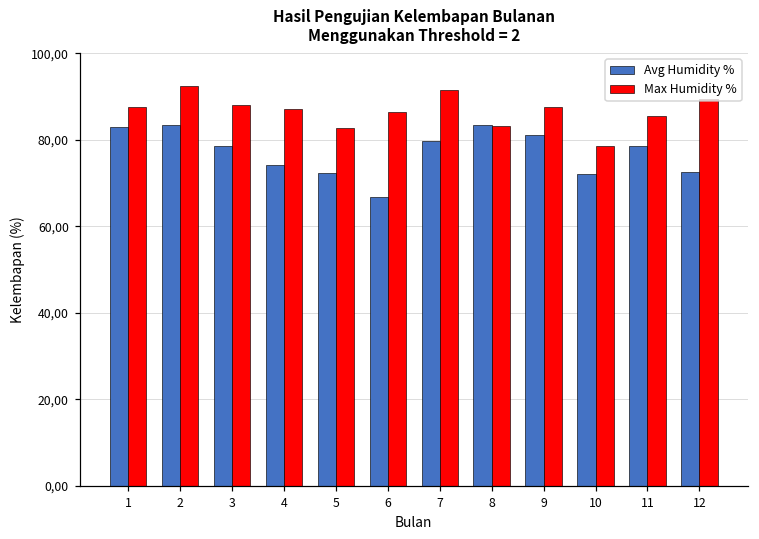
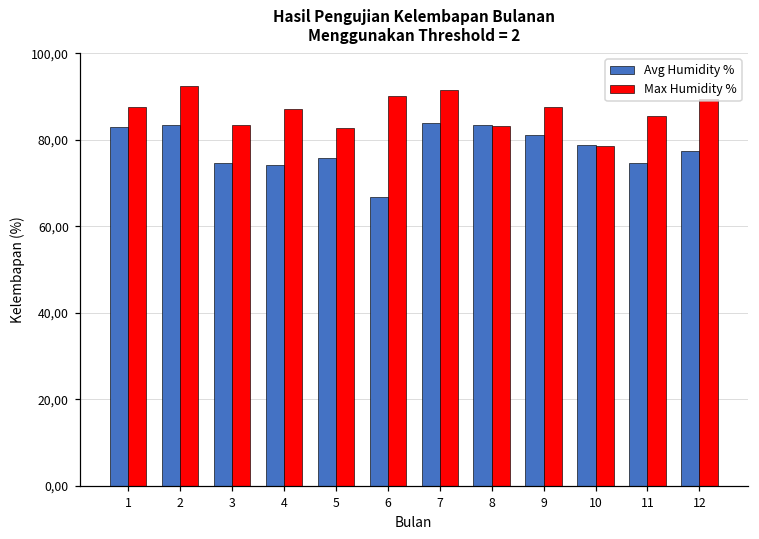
Avg Humidity %, 3: 7900 -> 7500
Max Humidity %, 3: 8800 -> 8300
Avg Humidity %, 5: 7200 -> 7600
Max Humidity %, 6: 8600 -> 9000
Avg Humidity %, 7: 8000 -> 8400
Avg Humidity %, 10: 7200 -> 7900
Avg Humidity %, 11: 7900 -> 7500
Avg Humidity %, 12: 7300 -> 7700
